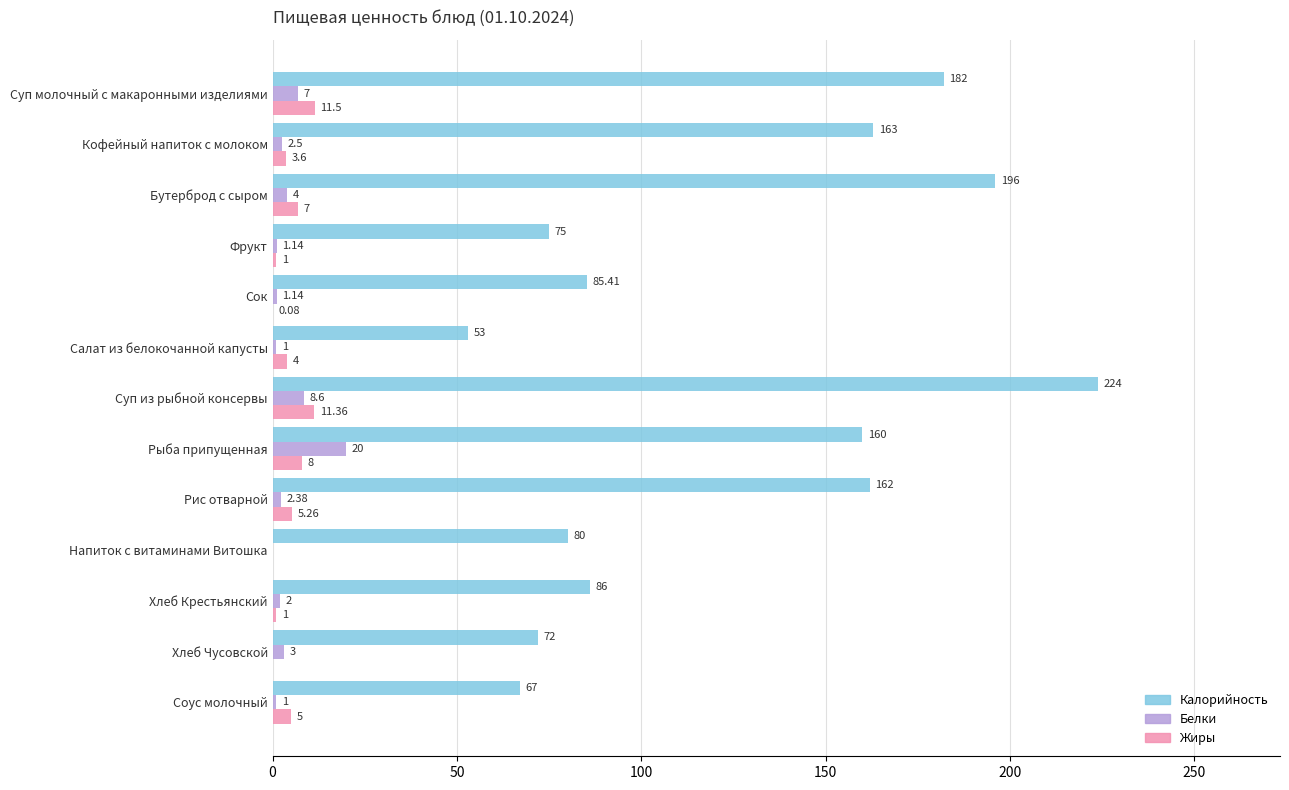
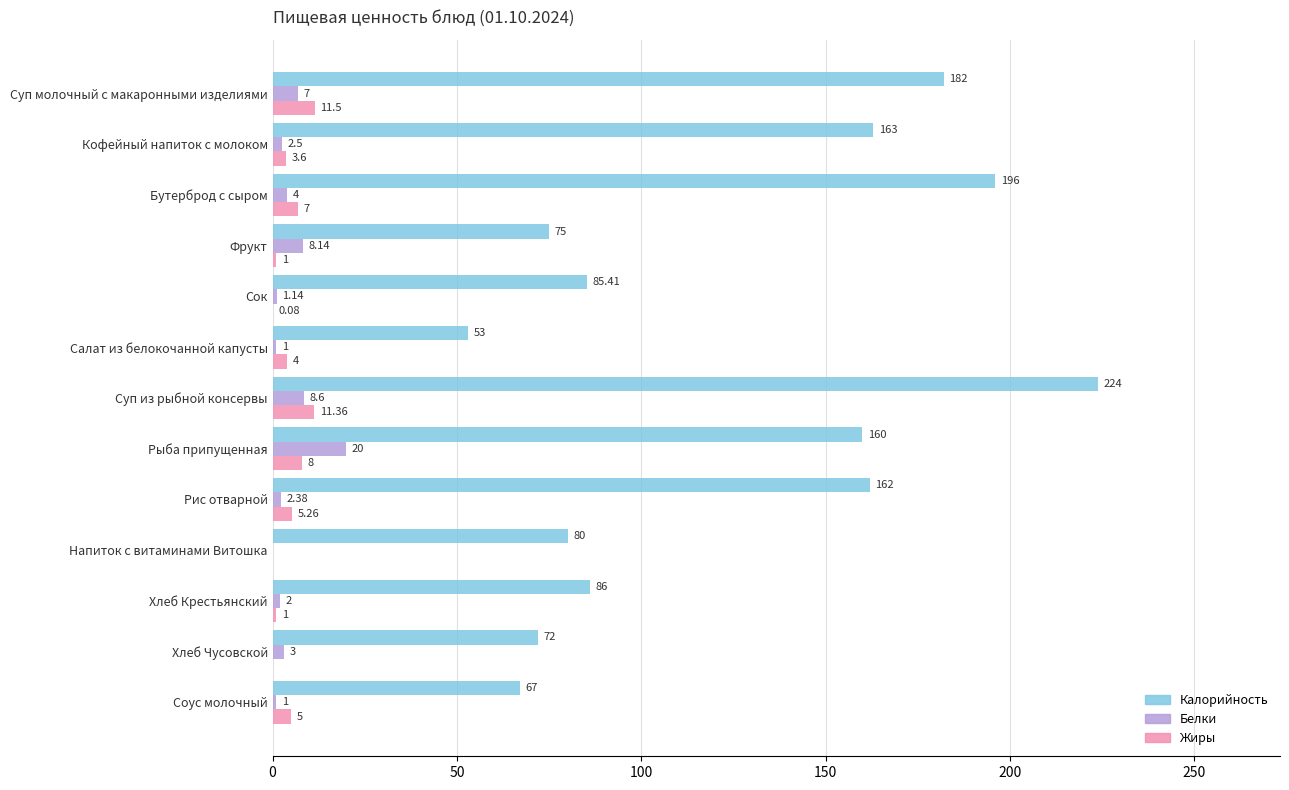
Белки, Фрукт: 1.14 -> 8.14
